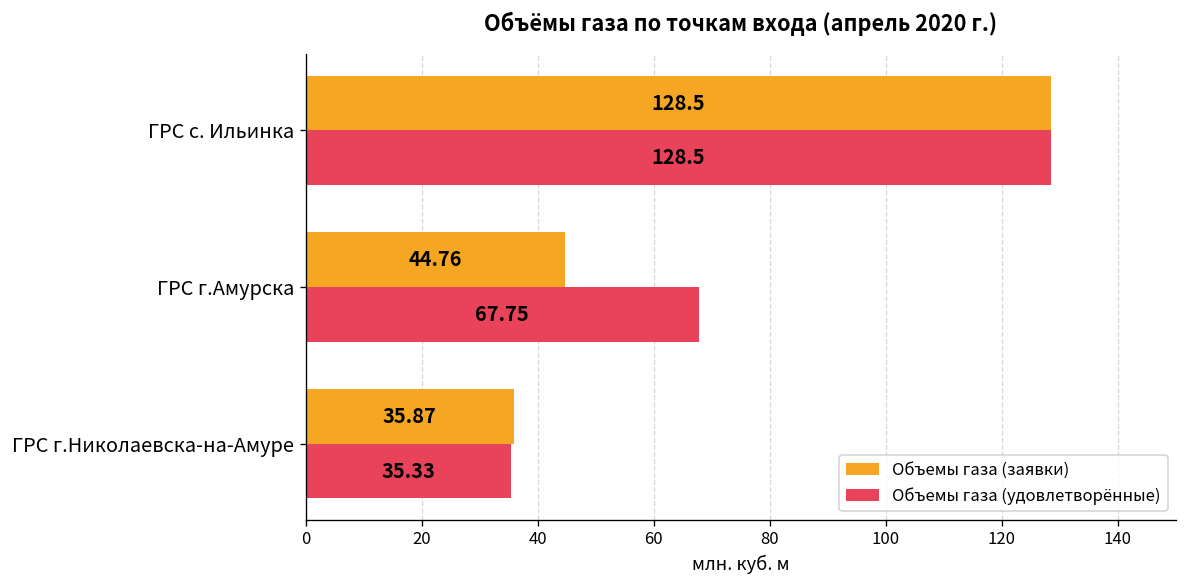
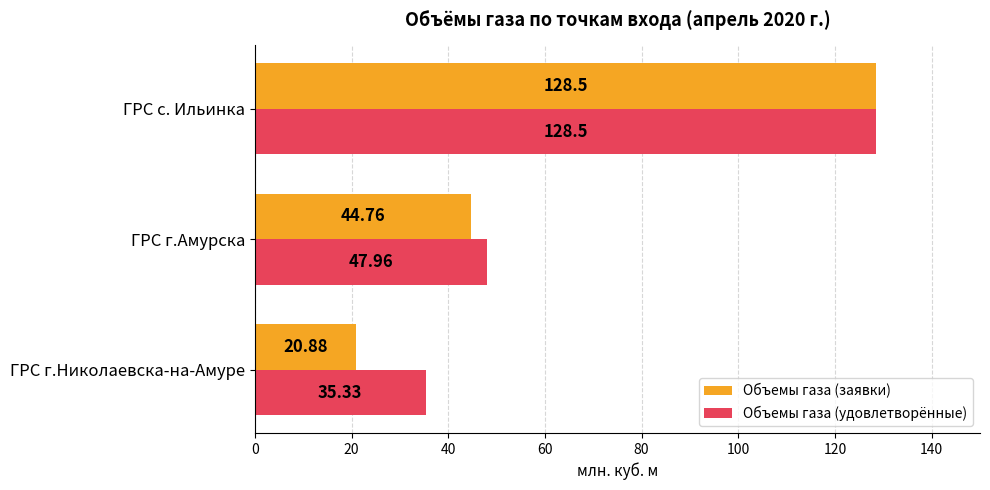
Объемы газа (удовлетворённые), ГРС г.Амурска: 67.75 -> 47.96
Объемы газа (заявки), ГРС г.Николаевска-на-Амуре: 35.87 -> 20.88
